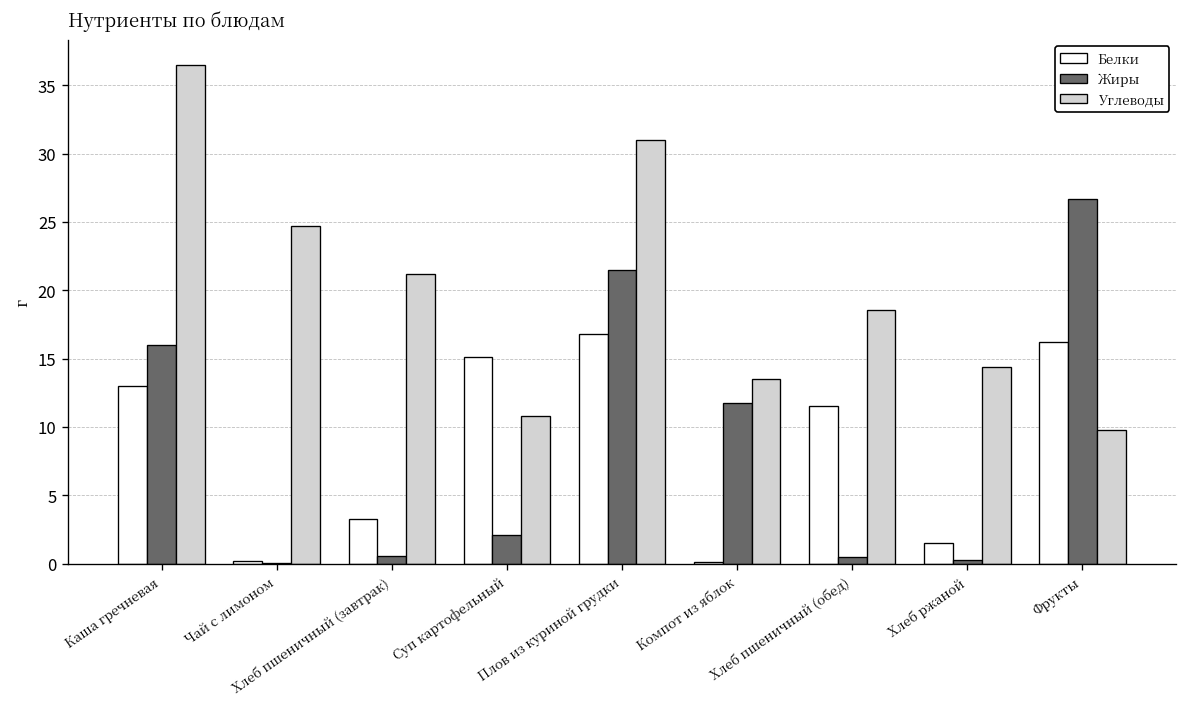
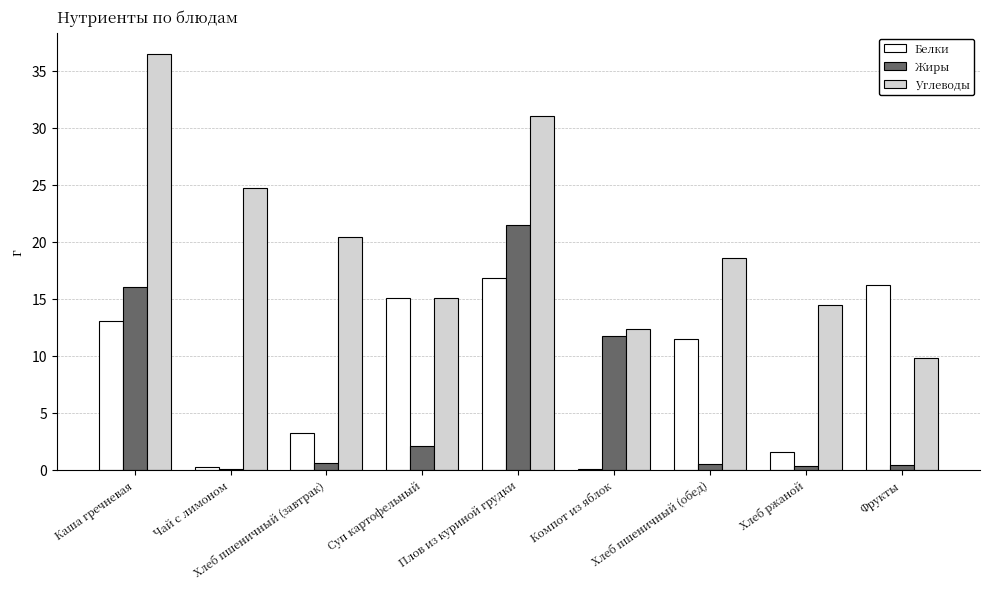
Углеводы, Хлеб пшеничный (завтрак): 21.2 -> 20.4
Углеводы, Суп картофельный: 10.8 -> 15.1
Углеводы, Компот из яблок: 13.5 -> 12.3
Жиры, Фрукты: 26.7 -> 0.4
